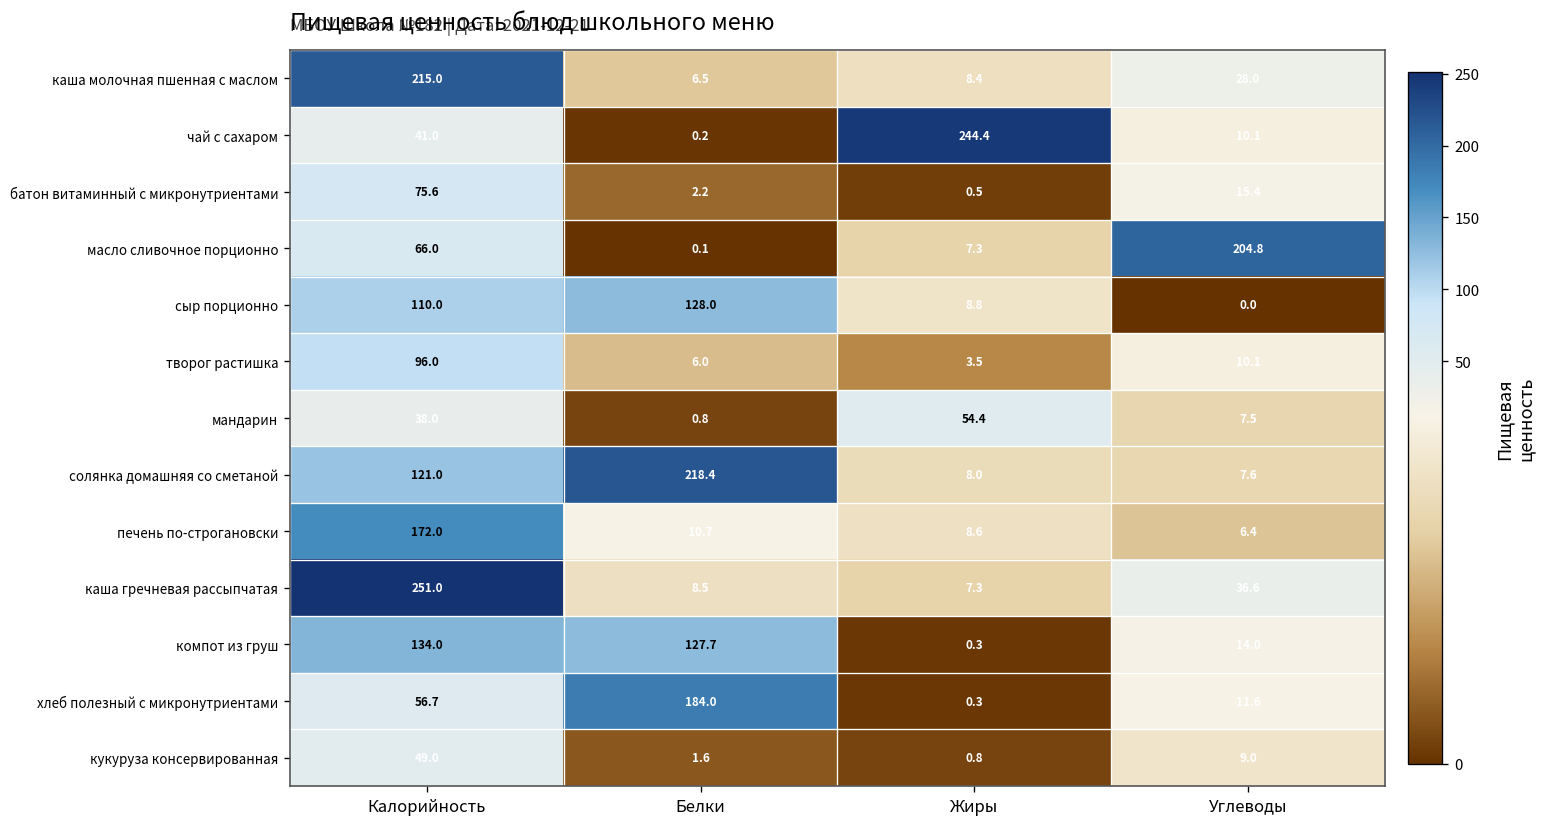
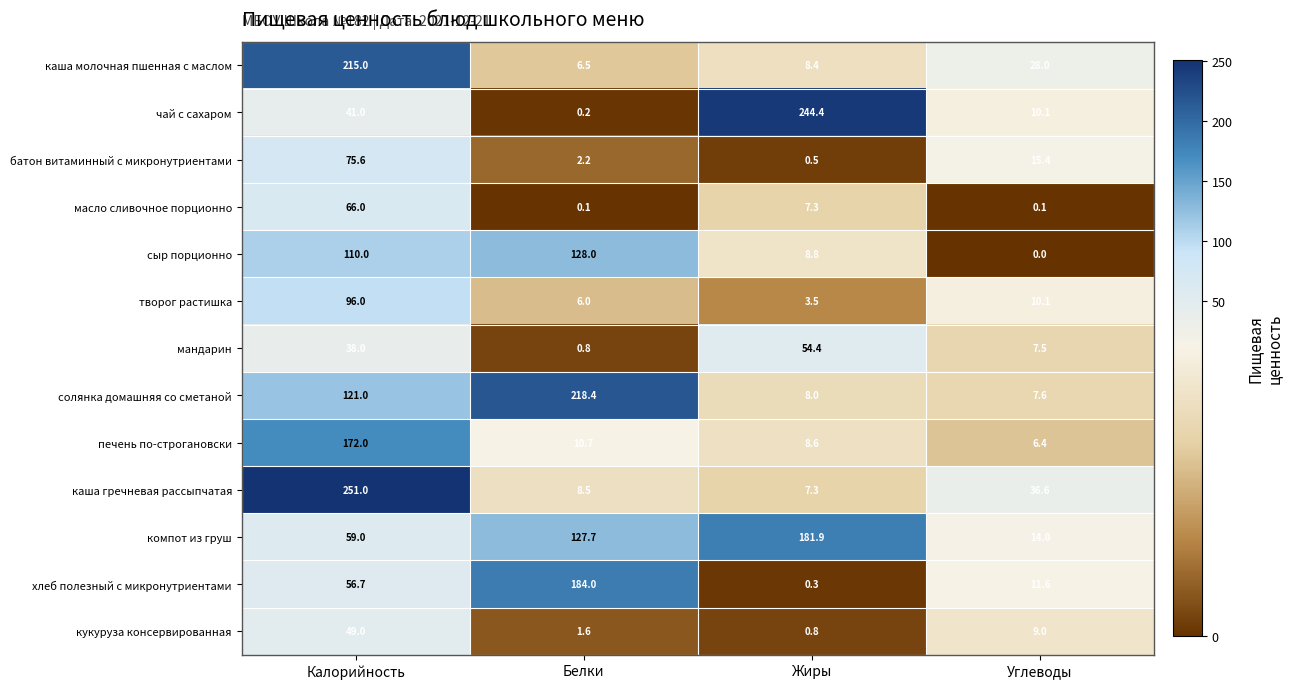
масло сливочное порционно, Углеводы: 204.8 -> 0.1
компот из груш, Калорийность: 134.0 -> 59.0
компот из груш, Жиры: 0.3 -> 181.9
